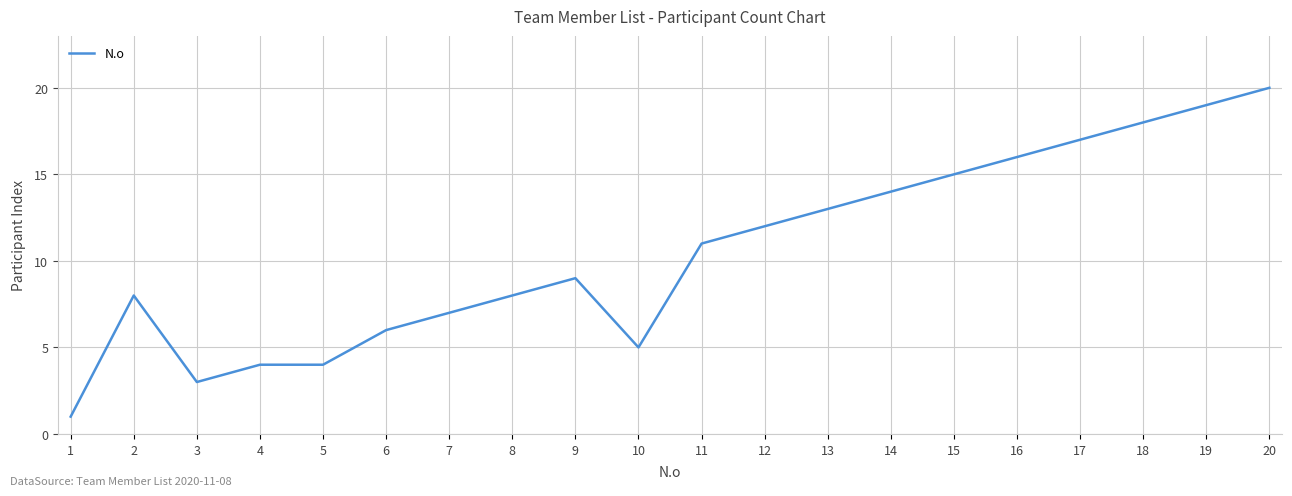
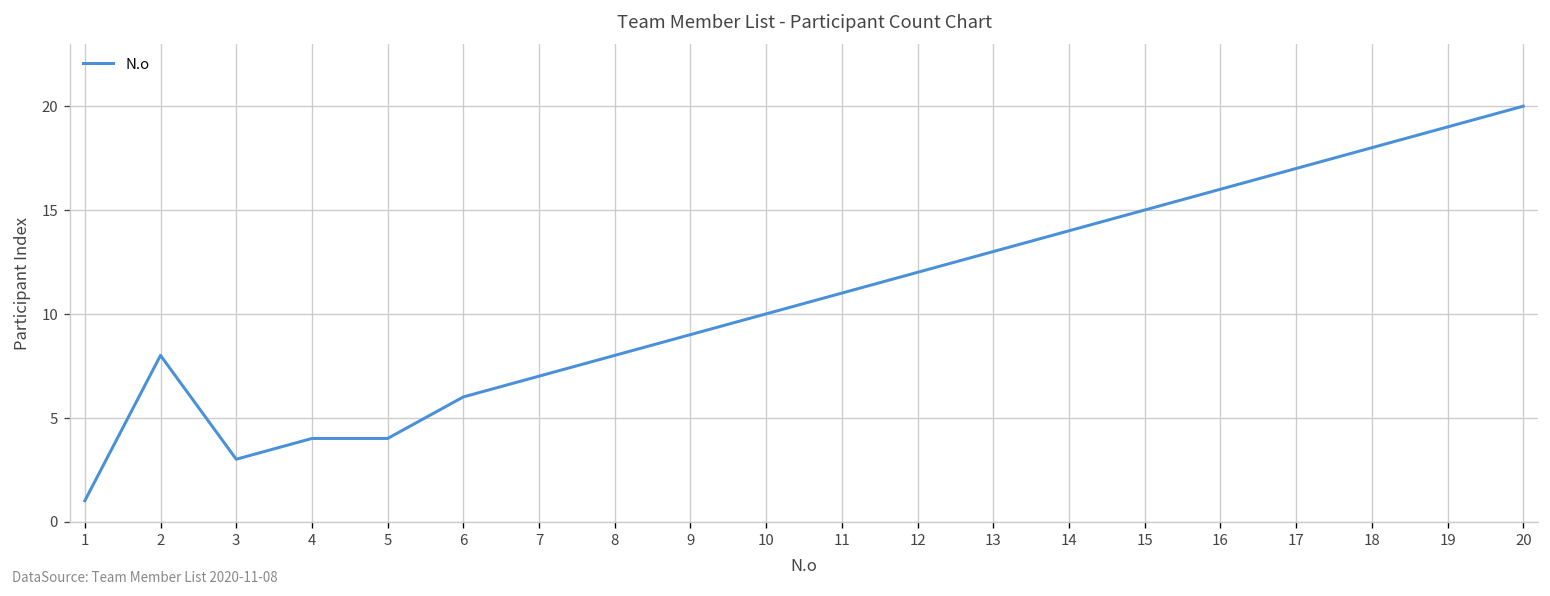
10: 5 -> 10
